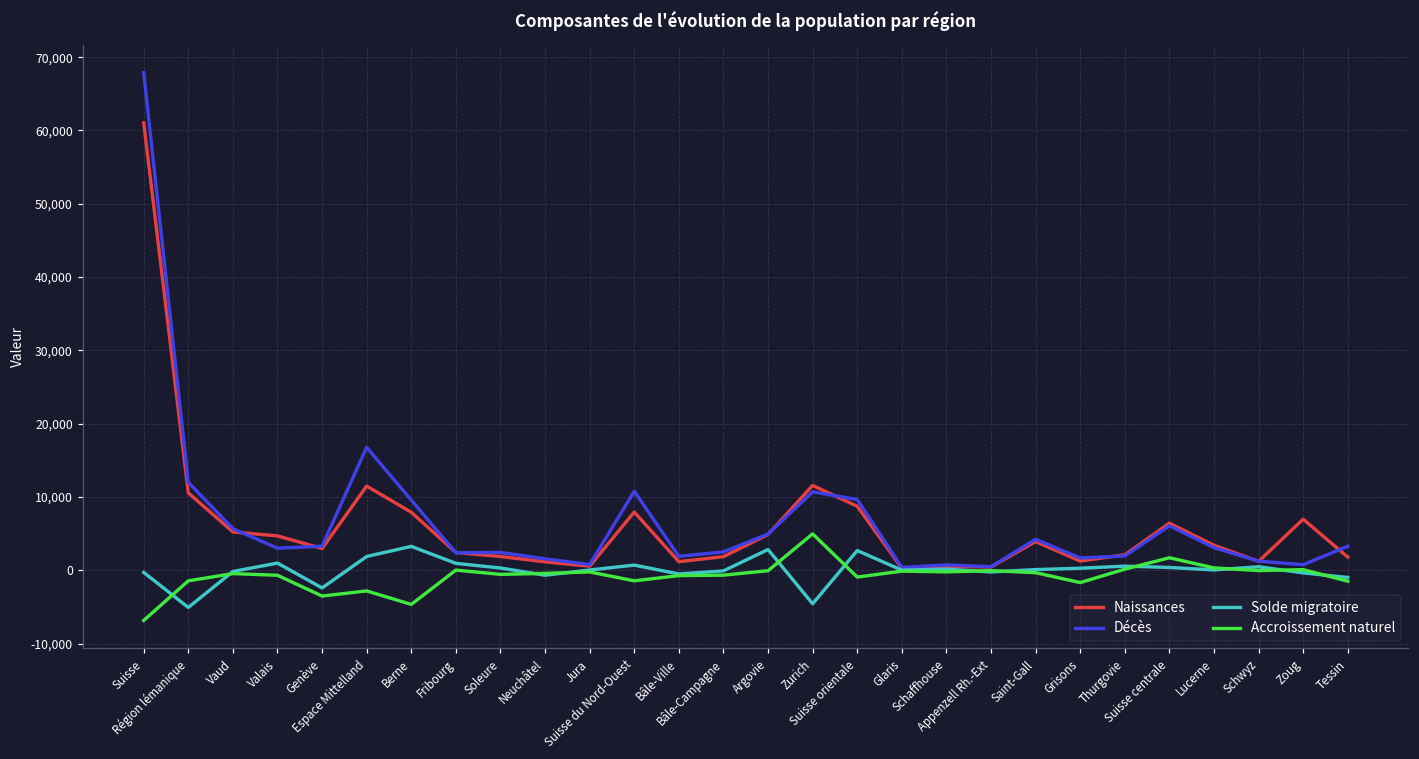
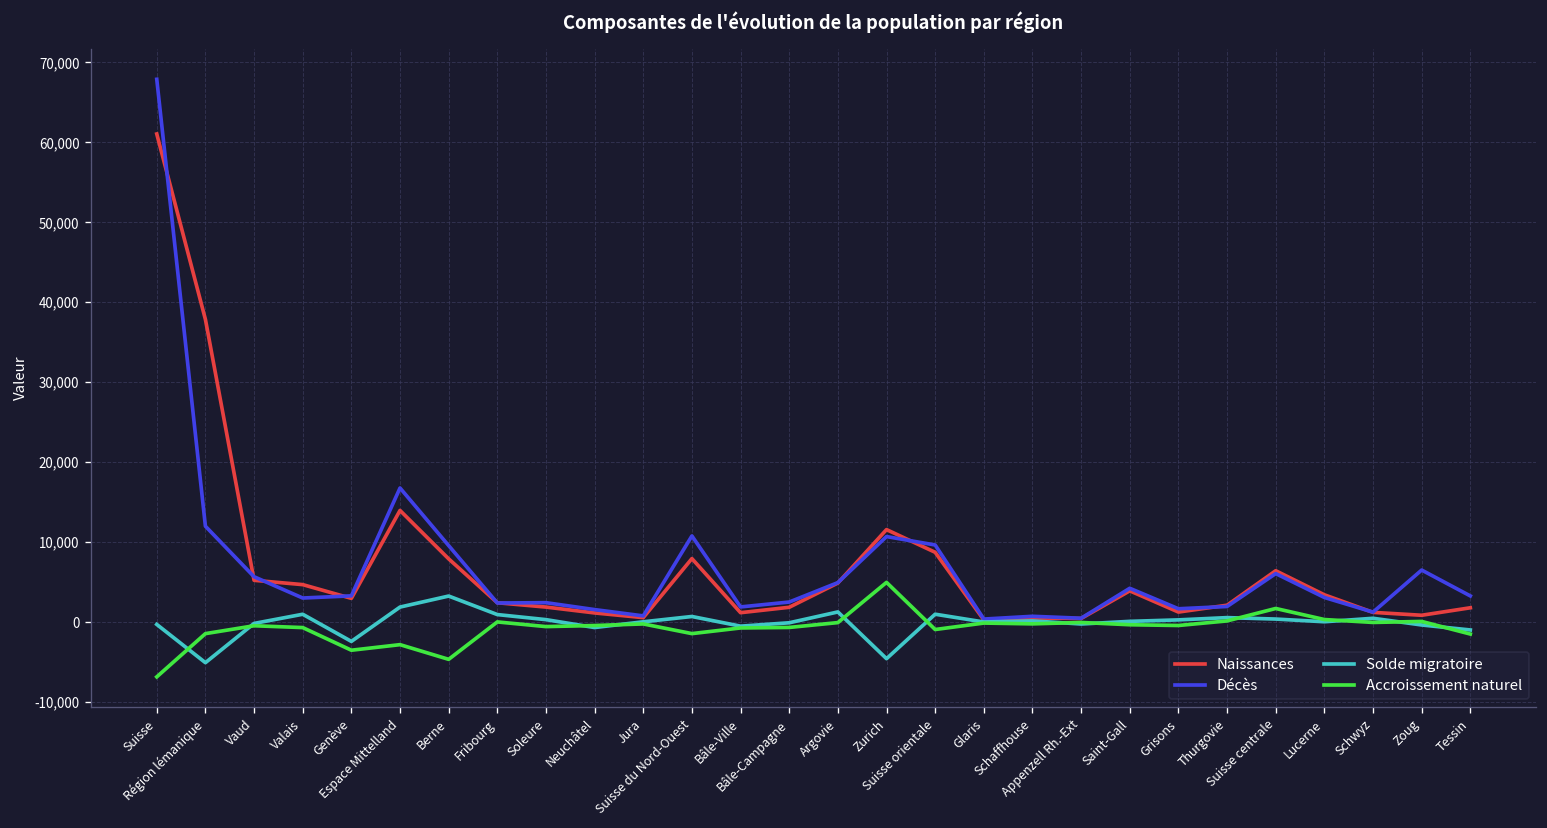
Naissances, Région lémanique: 11,000 -> 38,000
Naissances, Espace Mittelland: 11,000 -> 14,000
Solde migratoire, Argovie: 3,000 -> 1,000
Solde migratoire, Suisse orientale: 3,000 -> 1,000
Accroissement naturel, Grisons: -2,000 -> 0
Naissances, Zoug: 7,000 -> 1,000
Décès, Zoug: 1,000 -> 7,000
